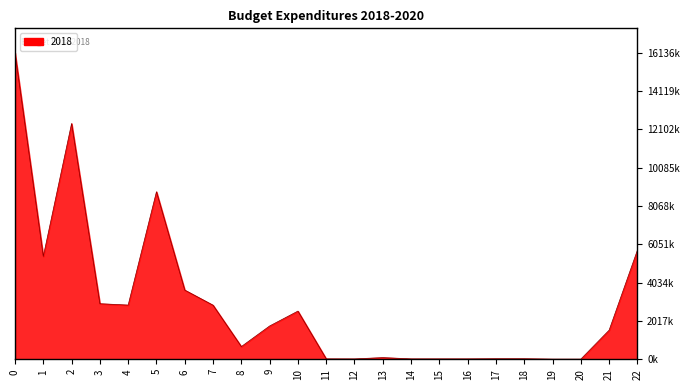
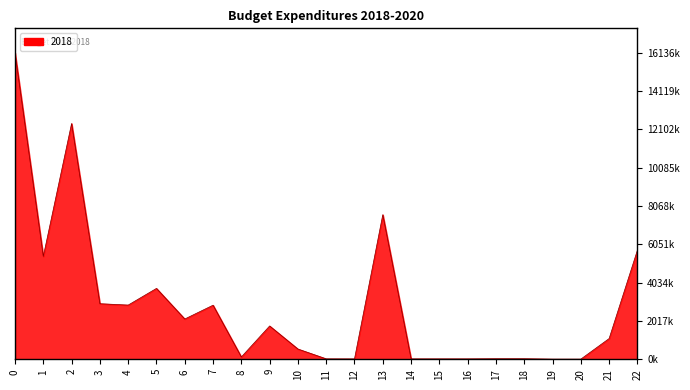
5: 8800000 -> 3700000
6: 3600000 -> 2100000
8: 700000 -> 100000
10: 2500000 -> 500000
13: 100000 -> 7600000
21: 1500000 -> 1100000
